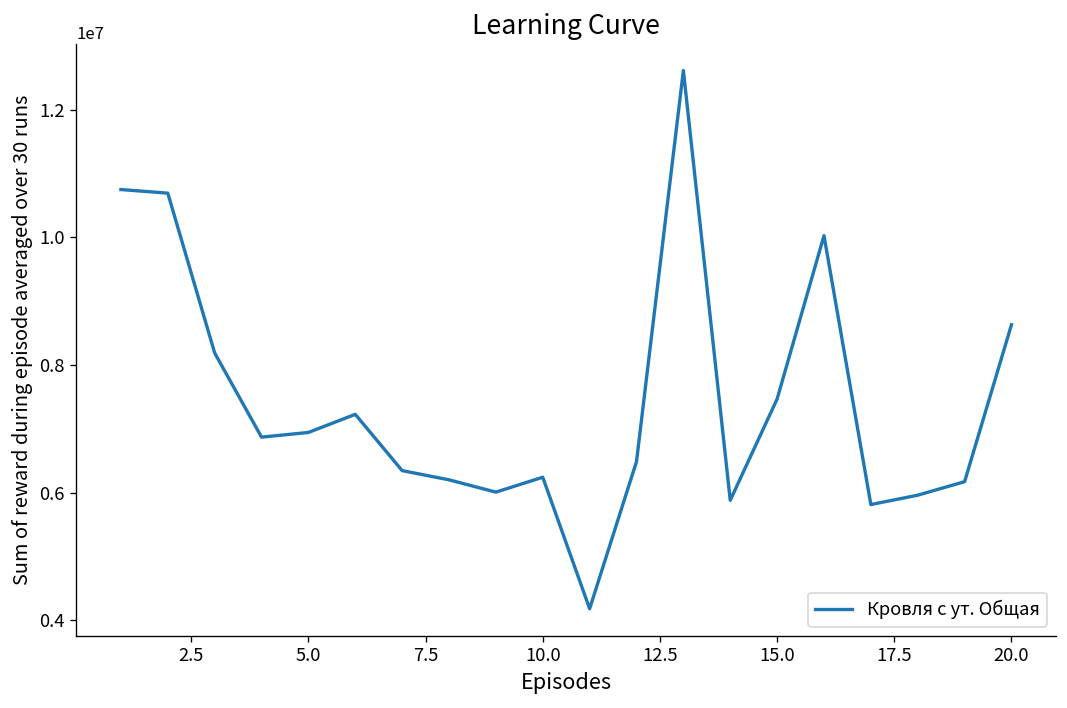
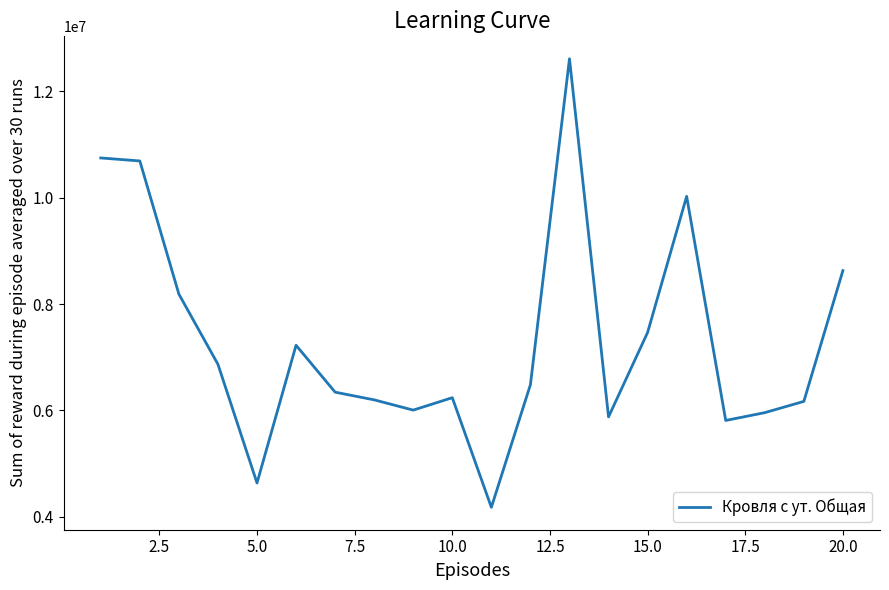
5.0: 6900000 -> 4600000
